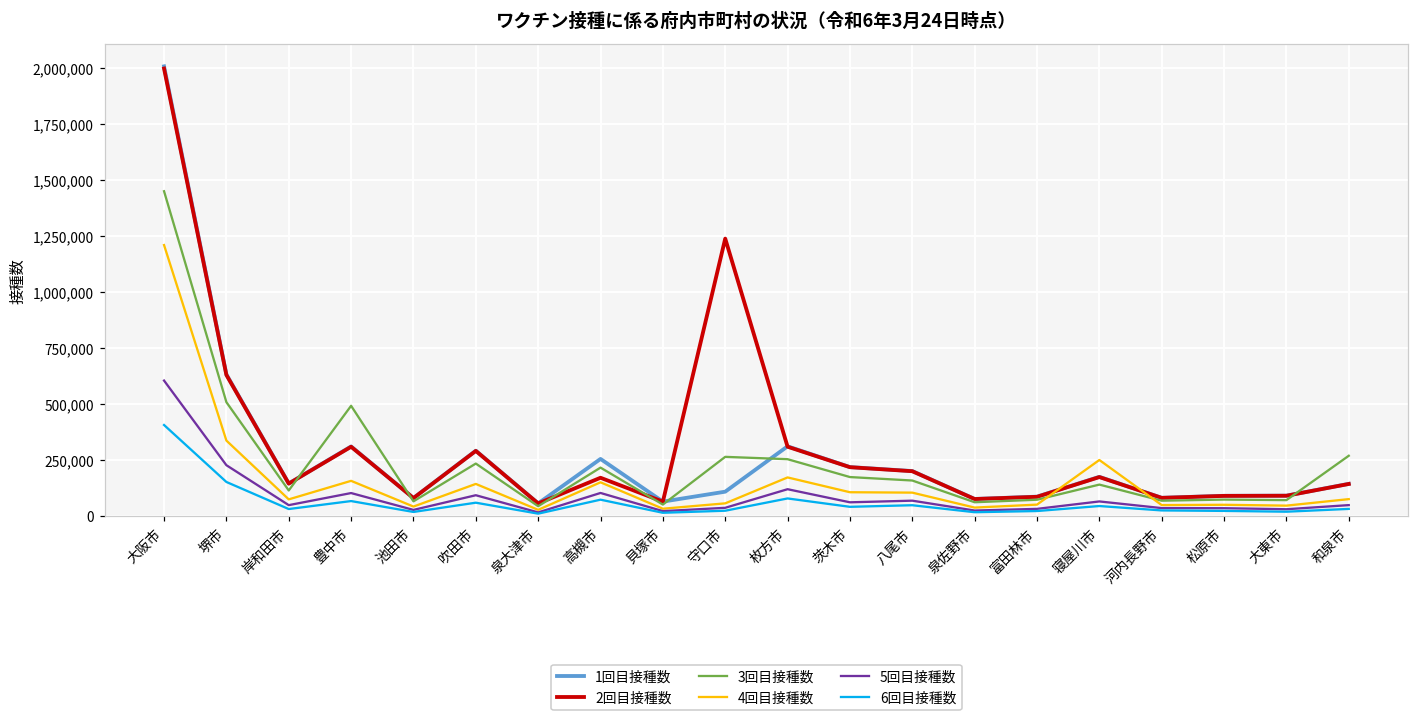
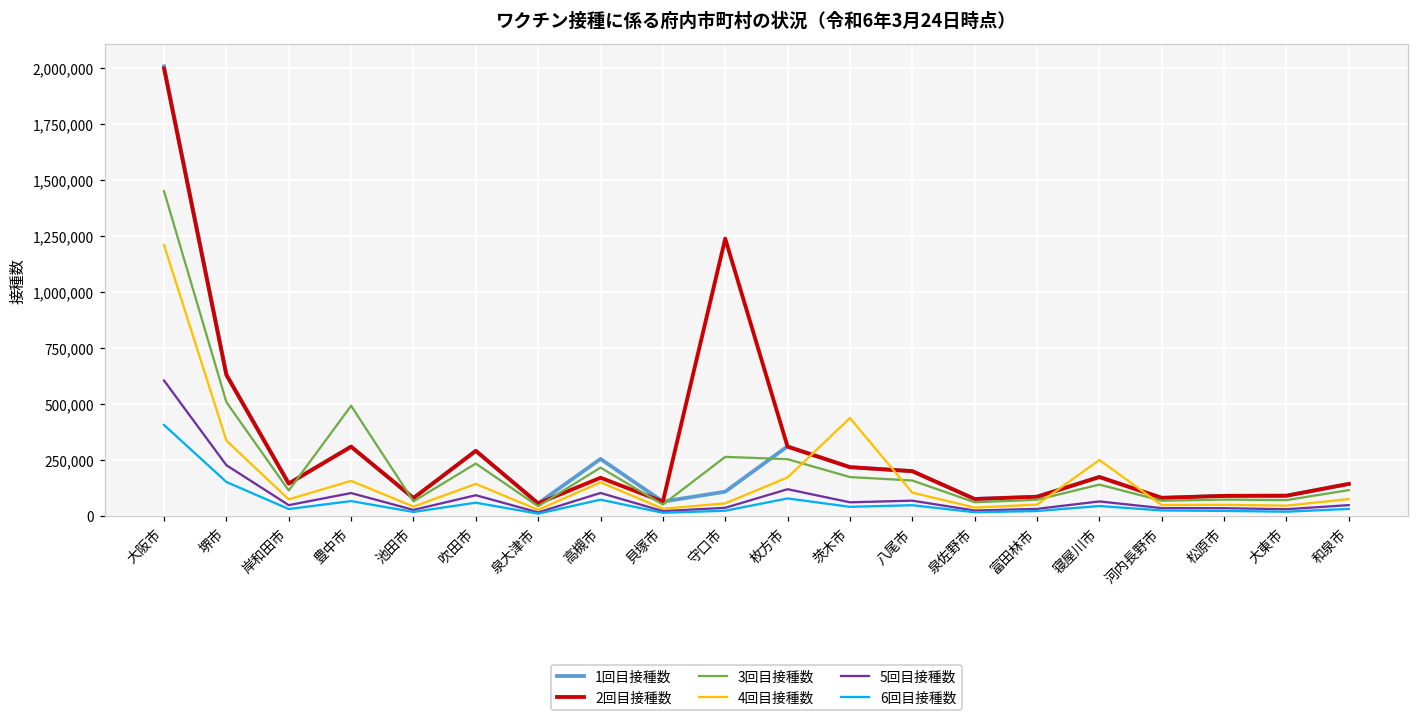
4回目接種数, 茨木市: 110,000 -> 440,000
3回目接種数, 和泉市: 270,000 -> 120,000
